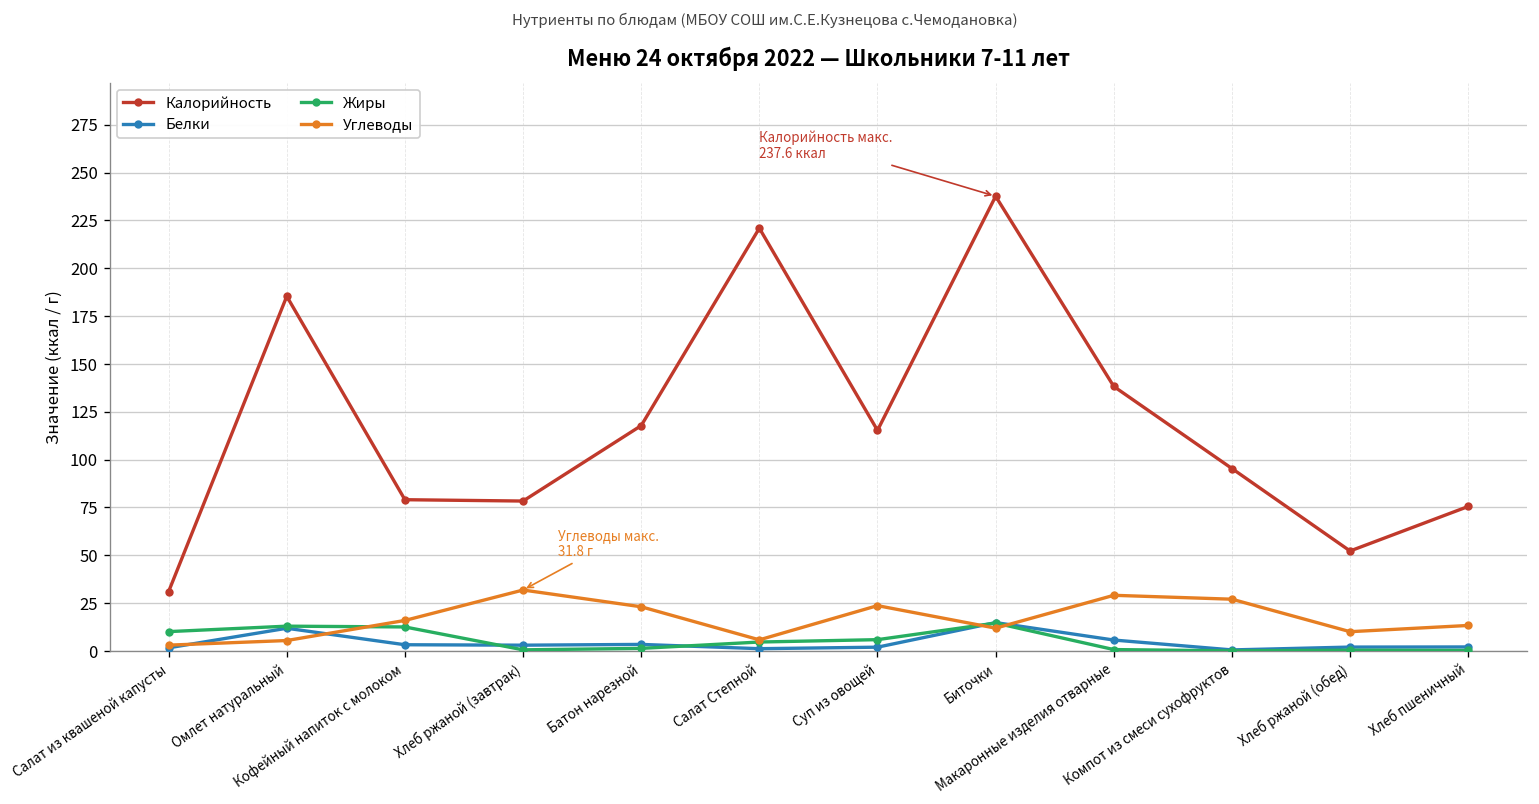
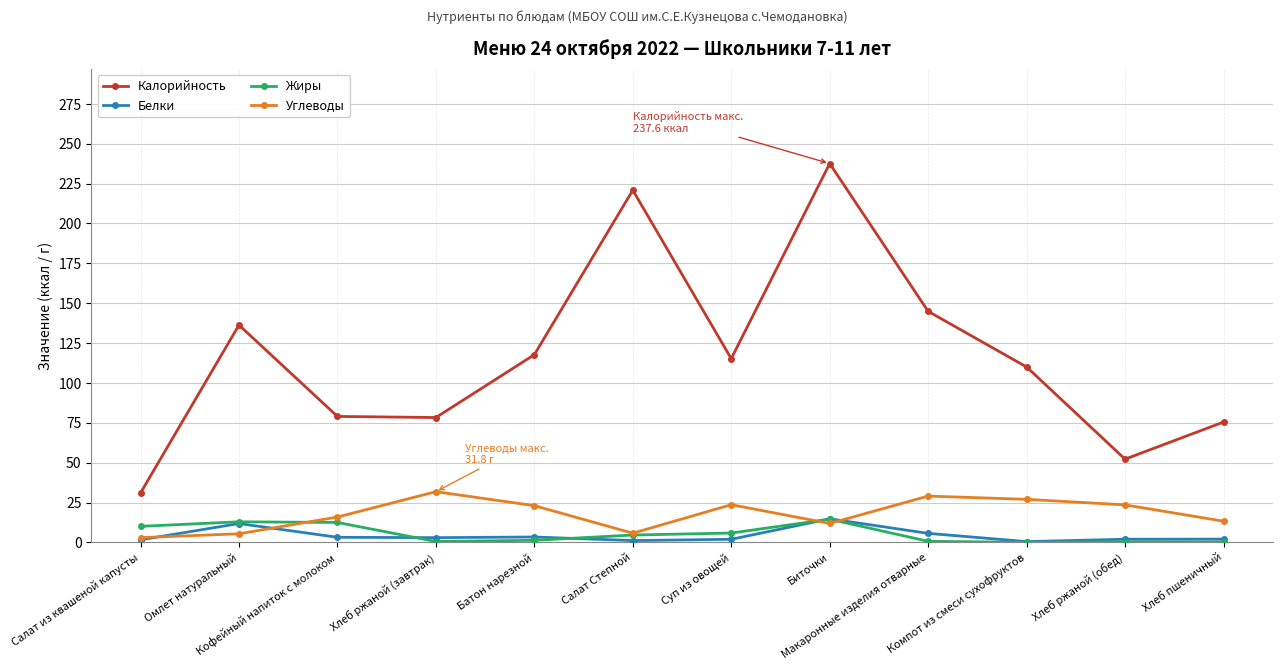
Калорийность, Омлет натуральный: 185 -> 136
Калорийность, Макаронные изделия отварные: 138 -> 145
Калорийность, Компот из смеси сухофруктов: 95 -> 110
Углеводы, Хлеб ржаной (обед): 10 -> 24
